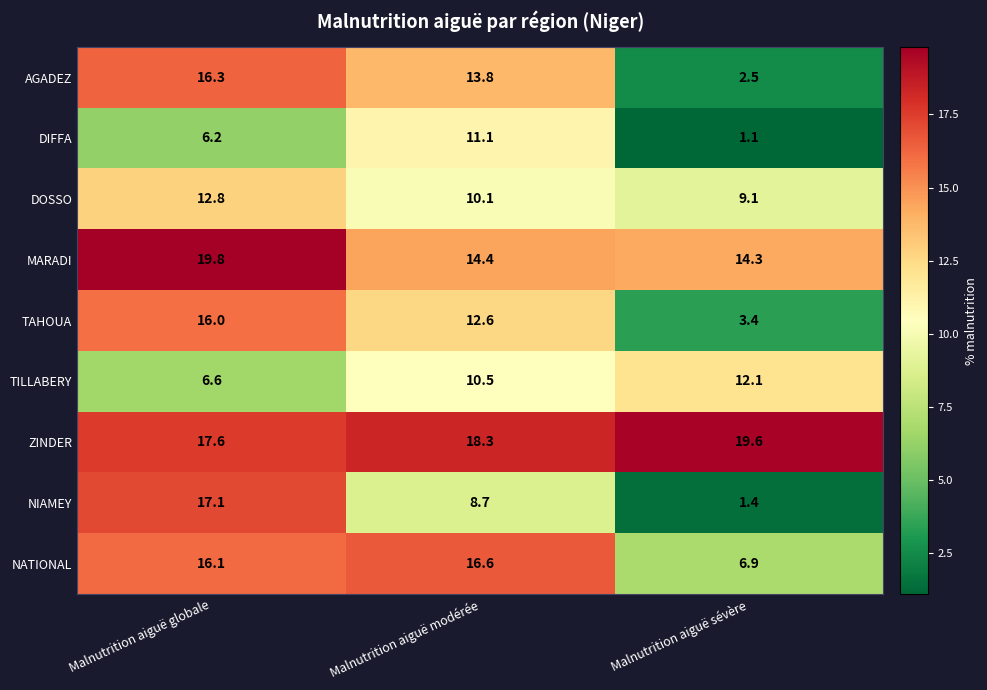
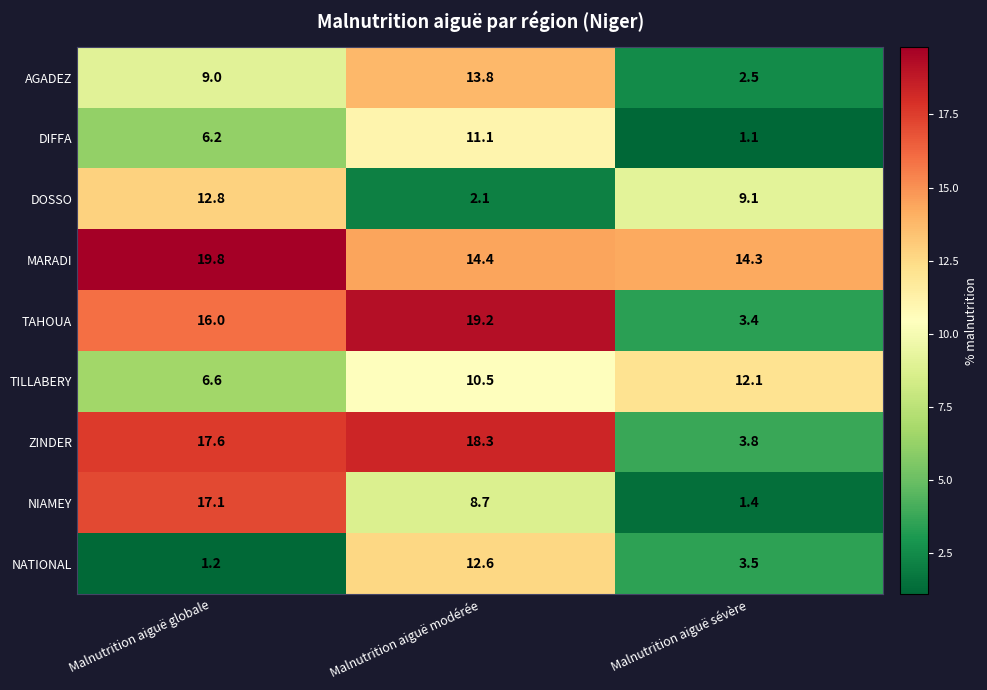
AGADEZ, Malnutrition aiguë globale: 16.3 -> 9.0
DOSSO, Malnutrition aiguë modérée: 10.1 -> 2.1
TAHOUA, Malnutrition aiguë modérée: 12.6 -> 19.2
ZINDER, Malnutrition aiguë sévère: 19.6 -> 3.8
NATIONAL, Malnutrition aiguë globale: 16.1 -> 1.2
NATIONAL, Malnutrition aiguë modérée: 16.6 -> 12.6
NATIONAL, Malnutrition aiguë sévère: 6.9 -> 3.5
